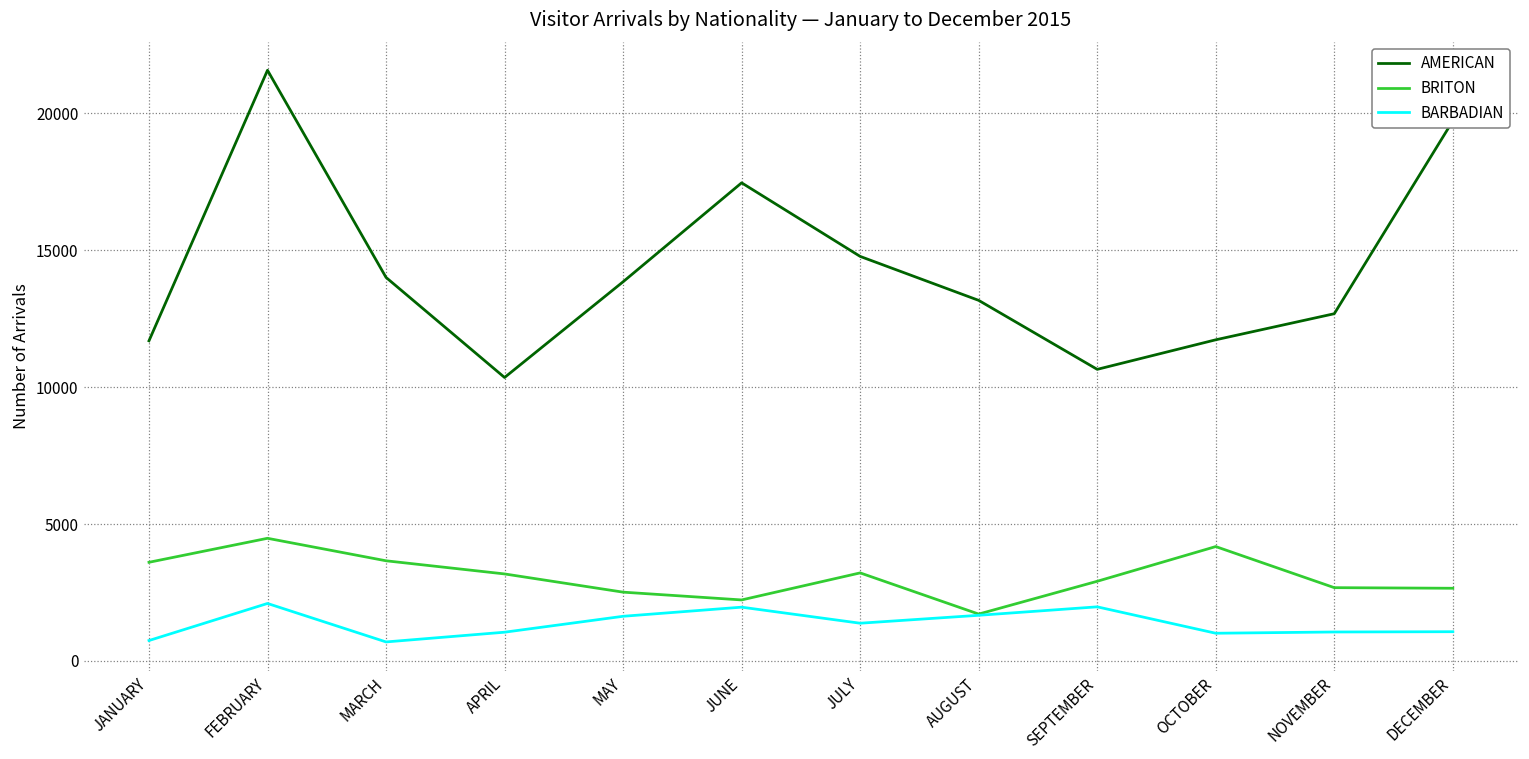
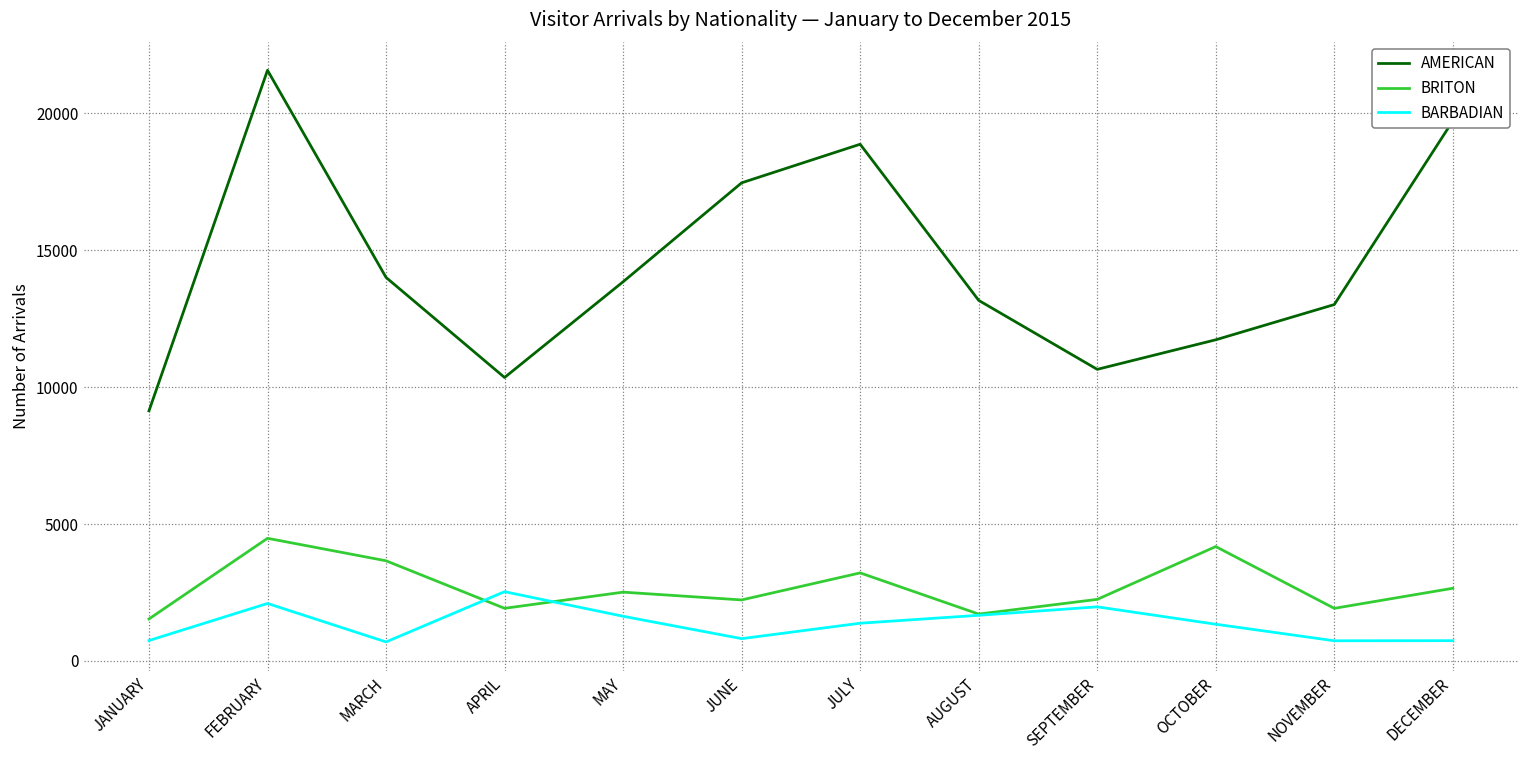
AMERICAN, JANUARY: 11700 -> 9100
BRITON, JANUARY: 3600 -> 1500
BRITON, APRIL: 3200 -> 1900
BARBADIAN, APRIL: 1100 -> 2500
BARBADIAN, JUNE: 2000 -> 800
AMERICAN, JULY: 14800 -> 18900
BRITON, SEPTEMBER: 2900 -> 2200
BARBADIAN, OCTOBER: 1000 -> 1300
AMERICAN, NOVEMBER: 12700 -> 13000
BRITON, NOVEMBER: 2700 -> 1900
BARBADIAN, NOVEMBER: 1100 -> 700
BARBADIAN, DECEMBER: 1100 -> 700
